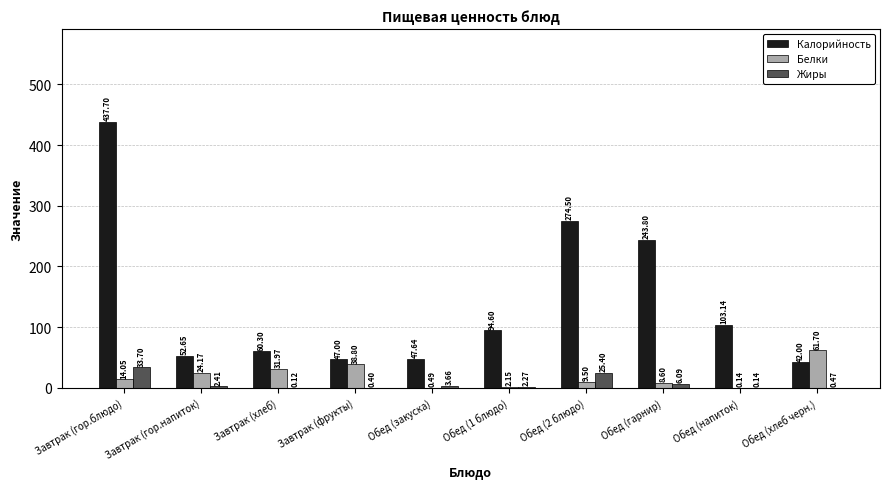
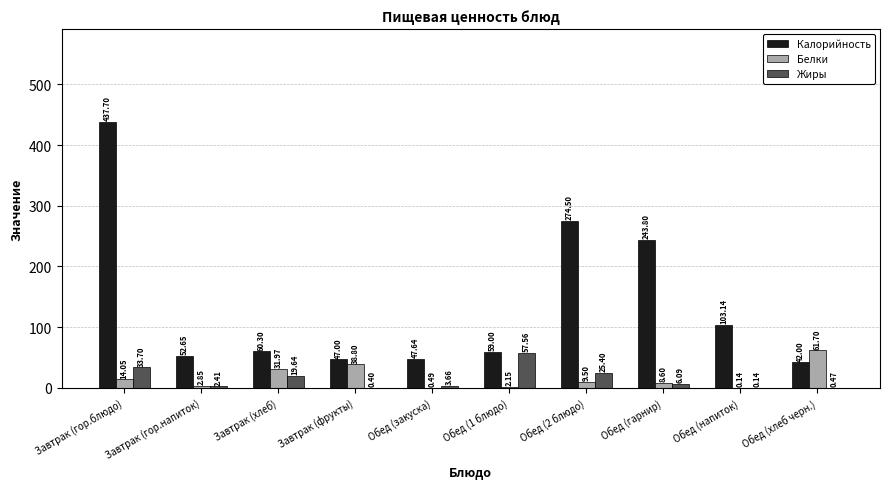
Белки, Завтрак (гор.напиток): 24.17 -> 2.85
Жиры, Завтрак (хлеб): 0.12 -> 19.64
Калорийность, Обед (1 блюдо): 94.60 -> 59.00
Жиры, Обед (1 блюдо): 2.27 -> 57.56
